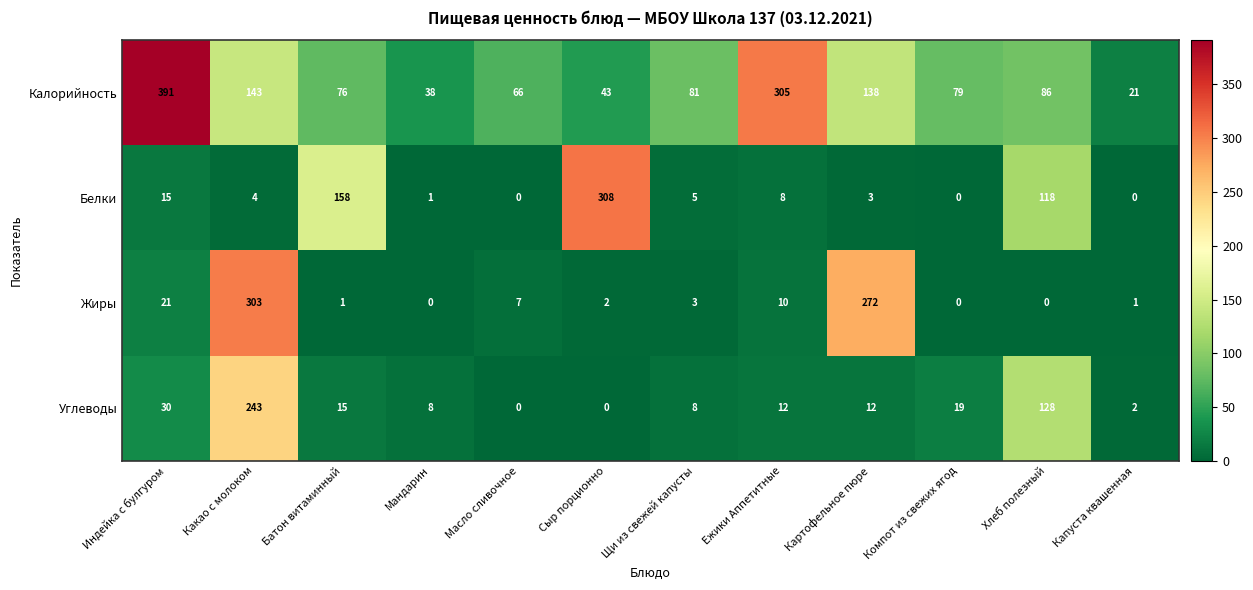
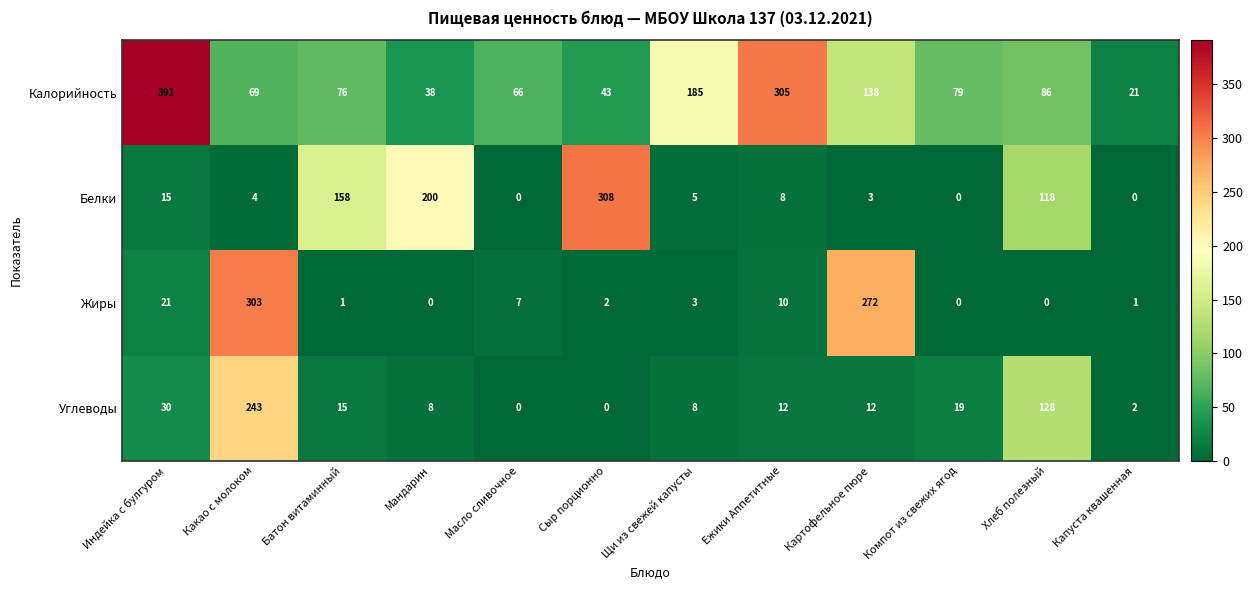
Калорийность, Какао с молоком: 143 -> 69
Калорийность, Щи из свежей капусты: 81 -> 185
Белки, Мандарин: 1 -> 200
